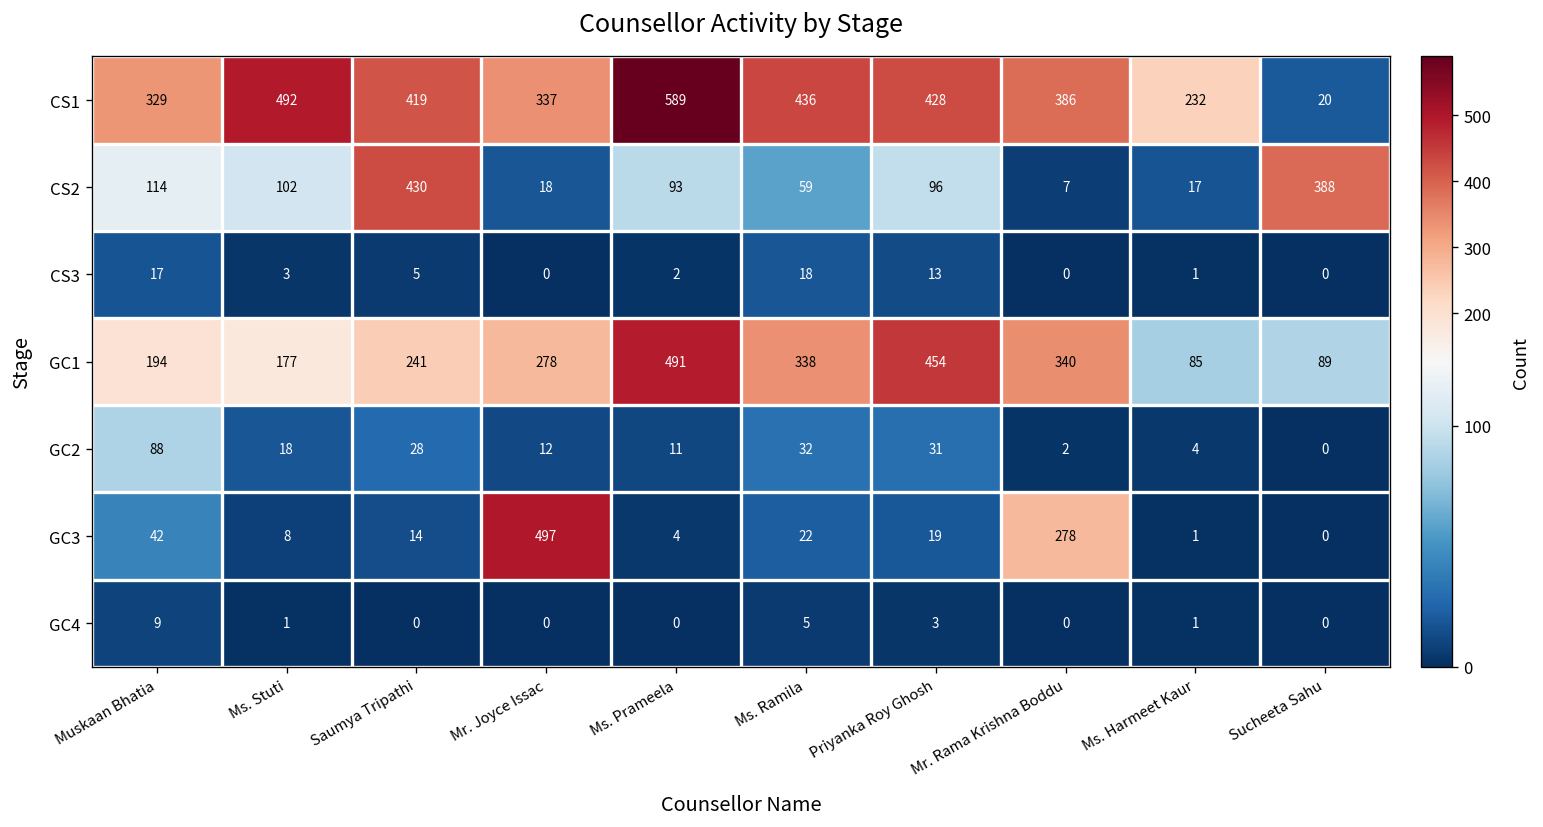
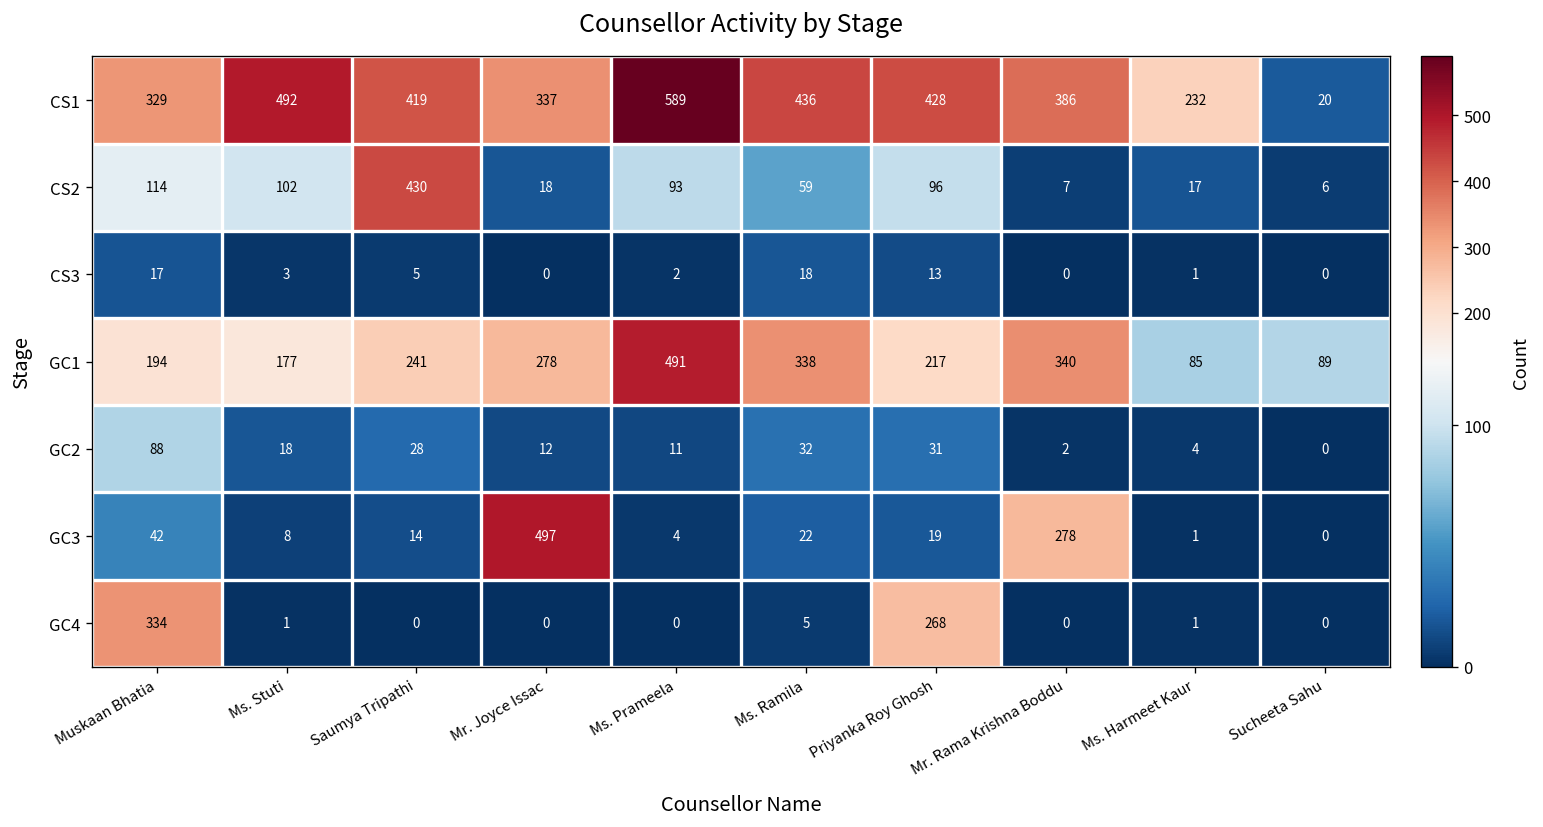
CS2, Sucheeta Sahu: 388 -> 6
GC1, Priyanka Roy Ghosh: 454 -> 217
GC4, Muskaan Bhatia: 9 -> 334
GC4, Priyanka Roy Ghosh: 3 -> 268
